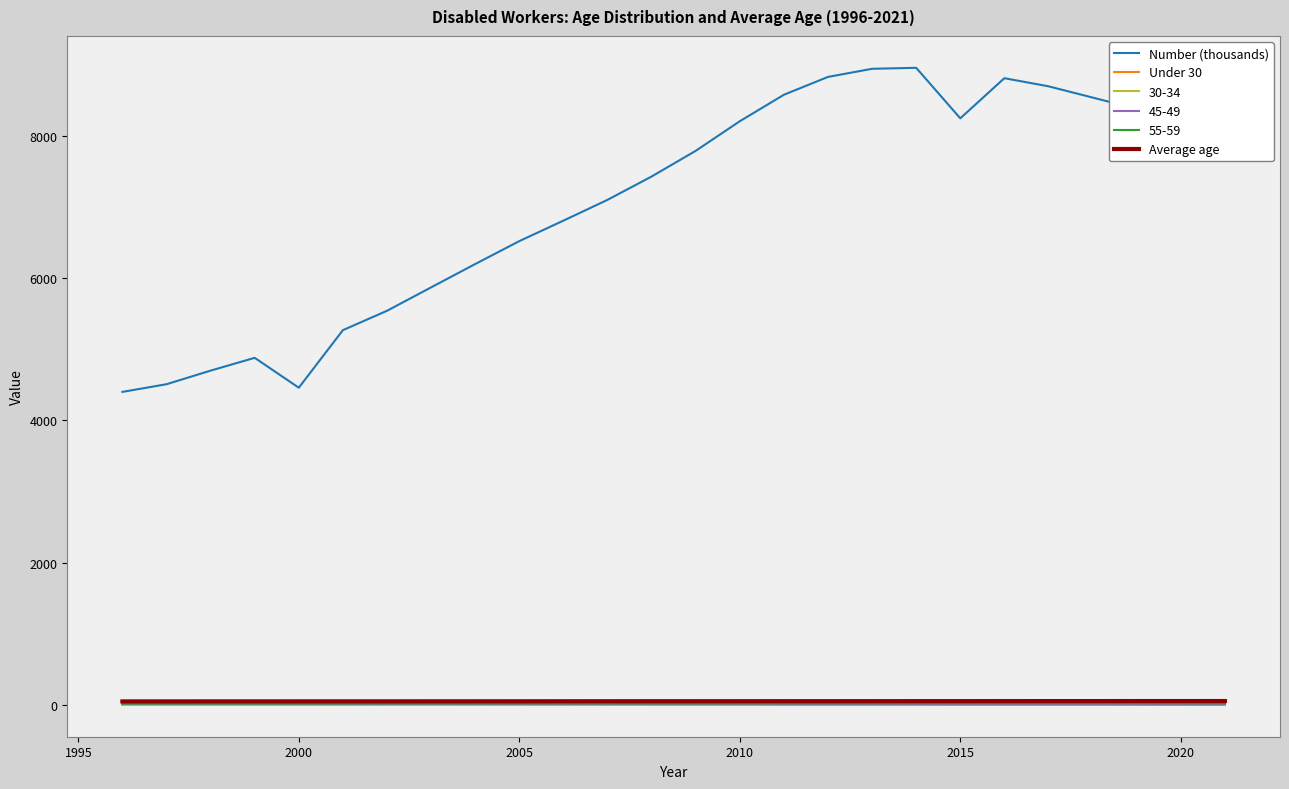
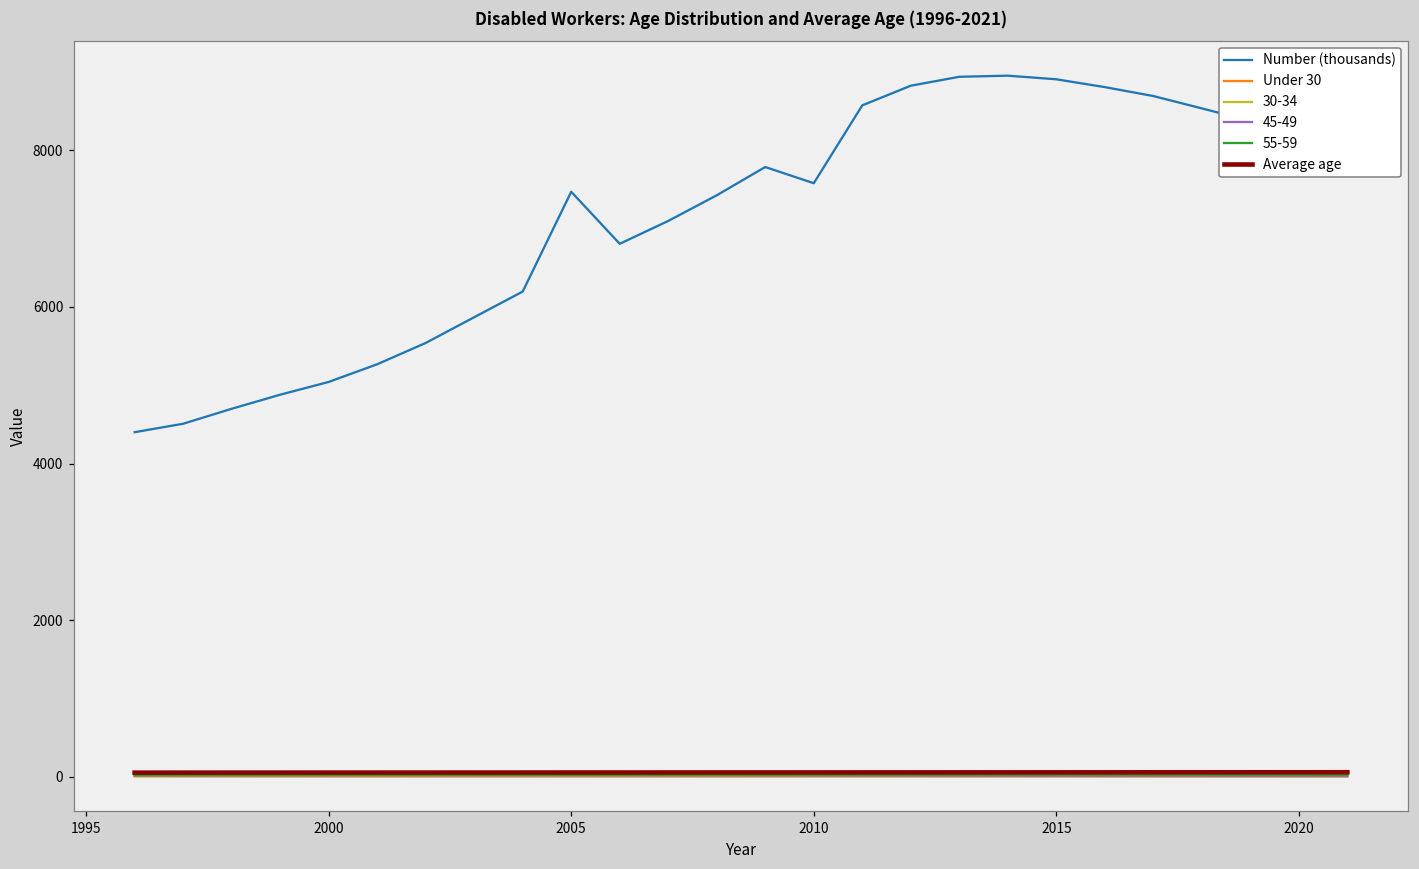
Number (thousands), 2000: 4500 -> 5000
Number (thousands), 2005: 6500 -> 7500
Number (thousands), 2010: 8200 -> 7600
Number (thousands), 2015: 8200 -> 8900
